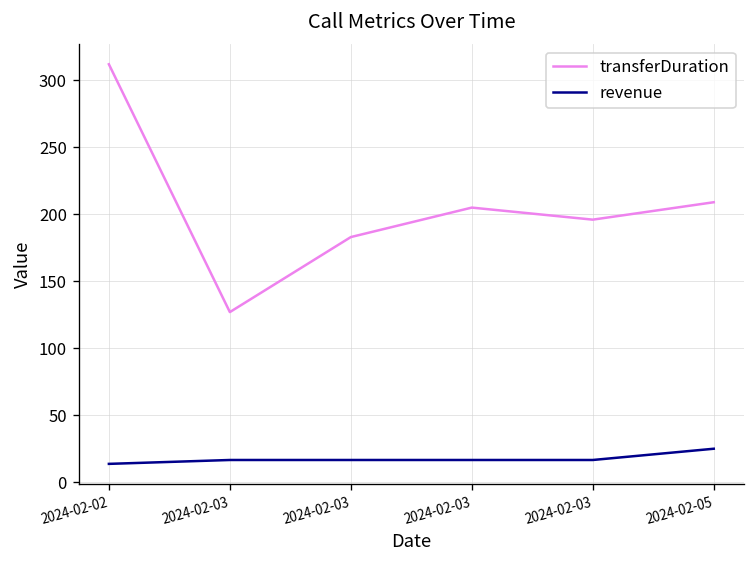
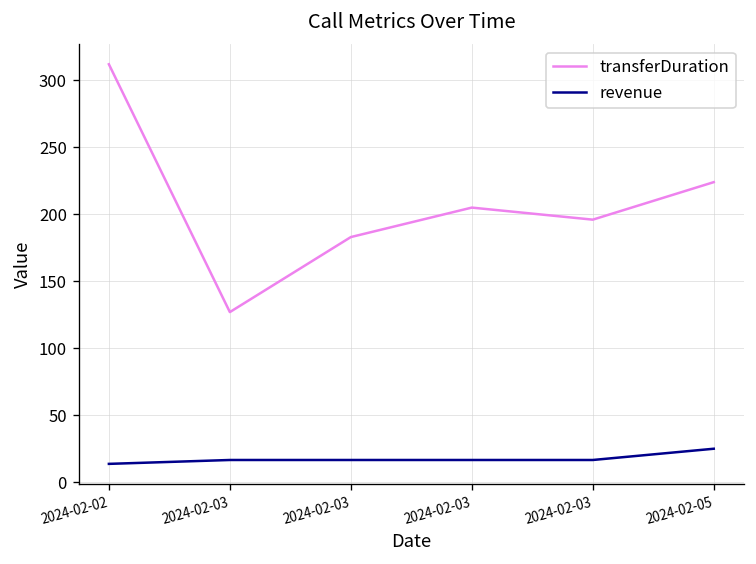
transferDuration, 2024-02-05: 209 -> 224
